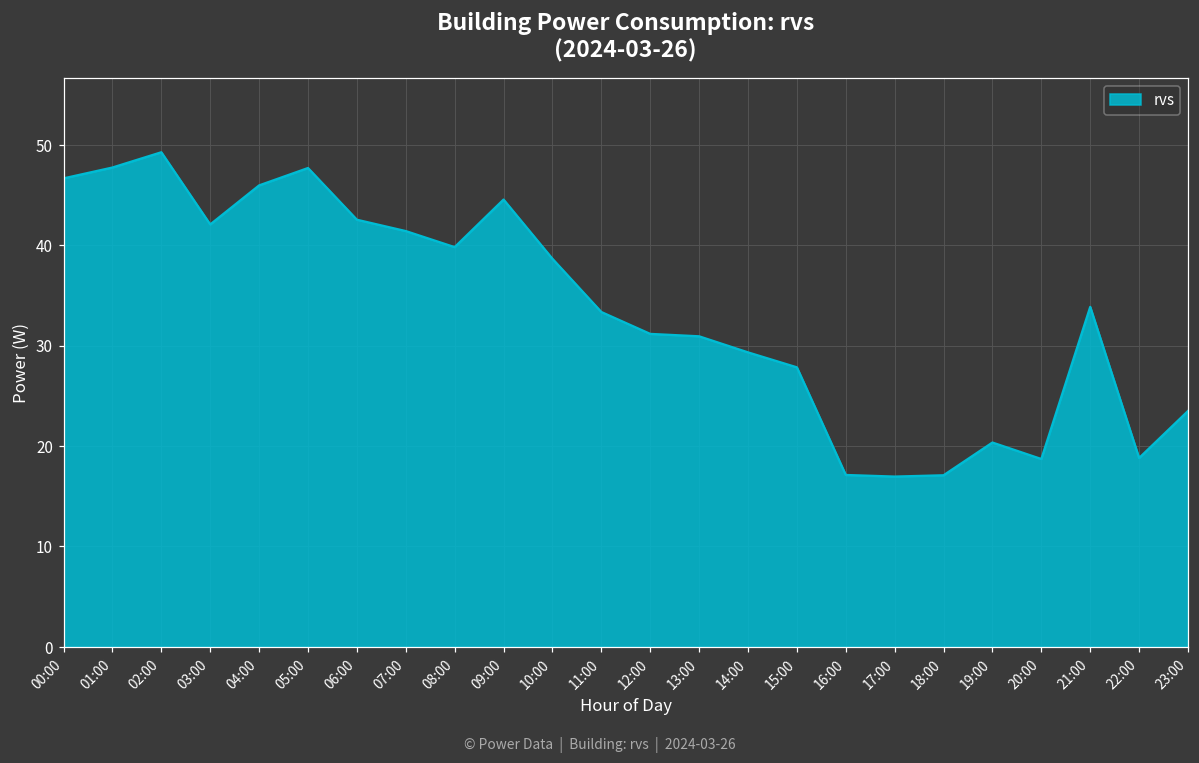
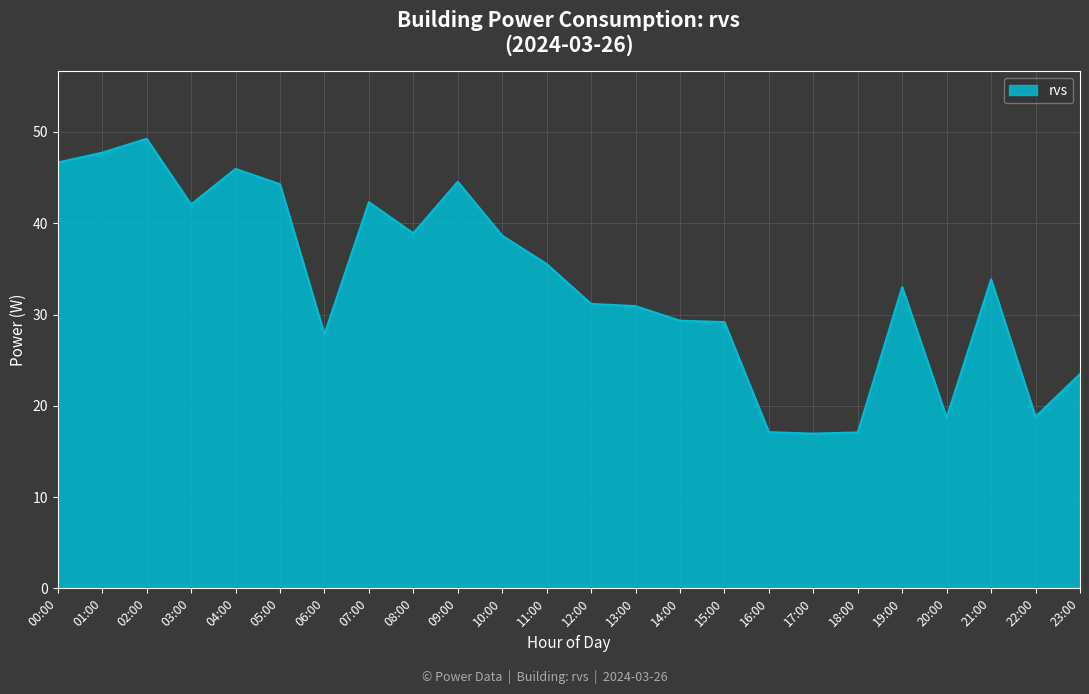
05:00: 48 -> 44
06:00: 43 -> 28
07:00: 41 -> 42
08:00: 40 -> 39
11:00: 33 -> 36
15:00: 28 -> 29
19:00: 20 -> 33
